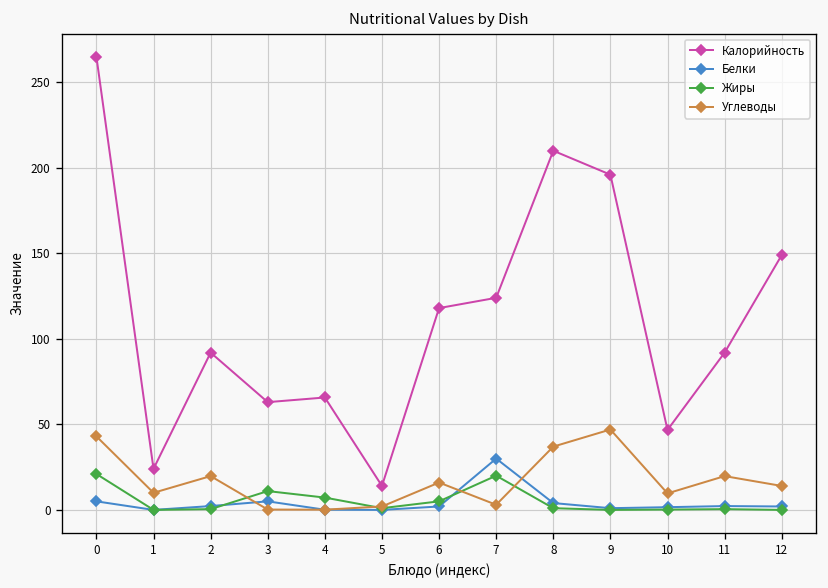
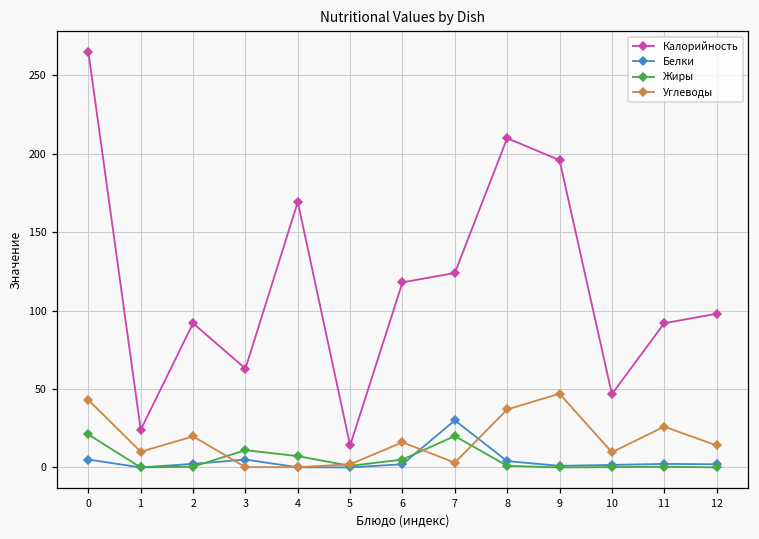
Калорийность, 4: 66 -> 169
Углеводы, 11: 20 -> 26
Калорийность, 12: 149 -> 98
